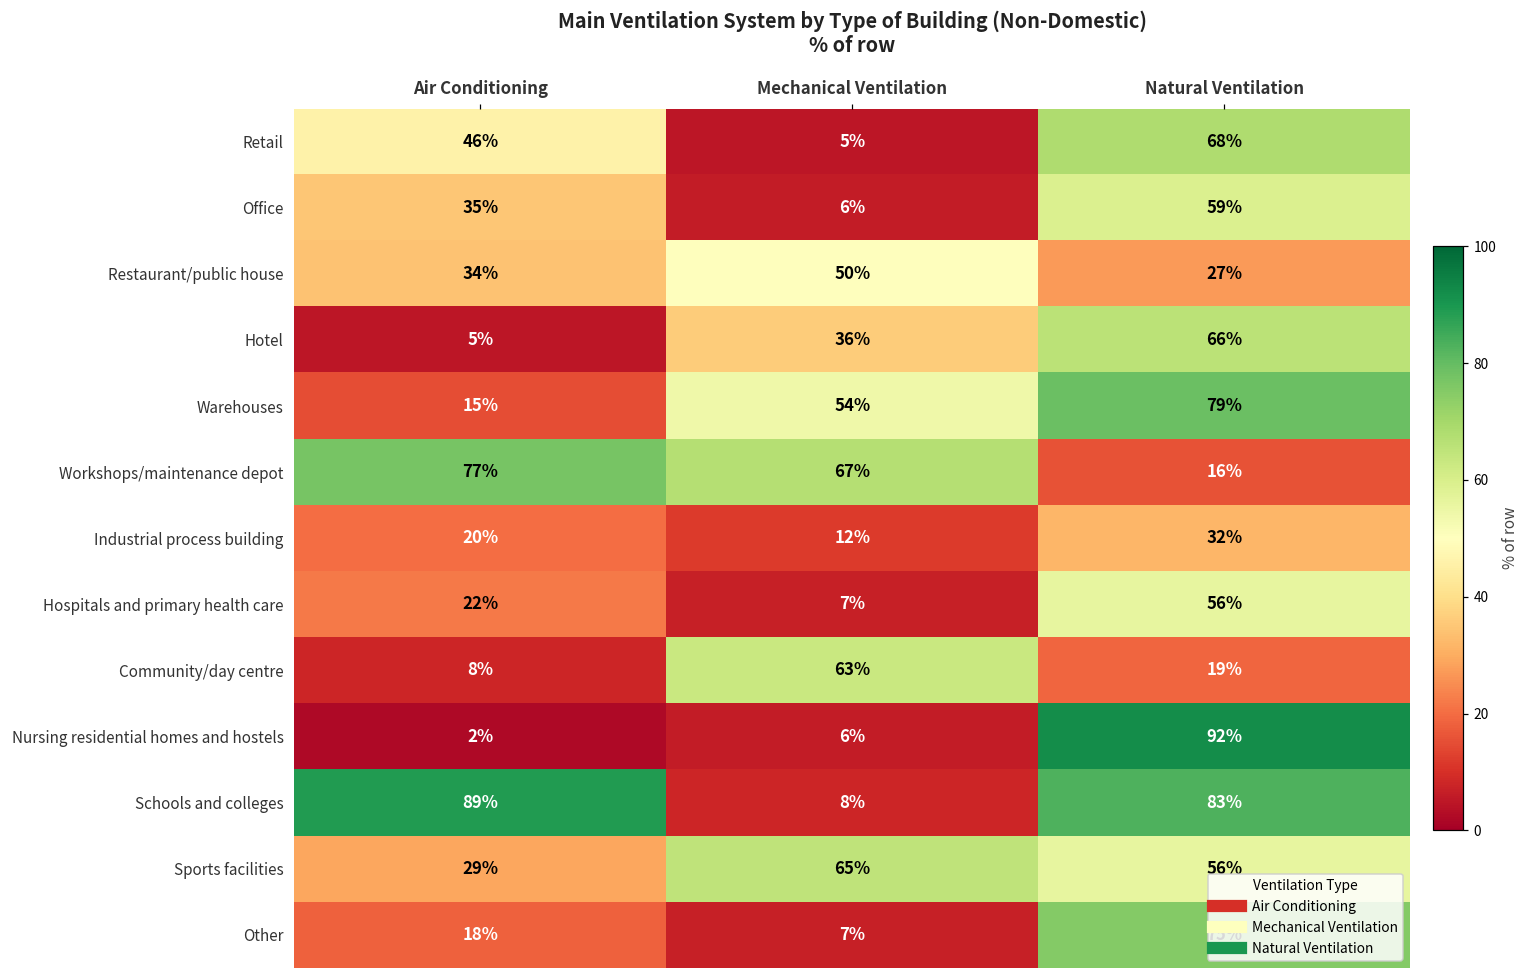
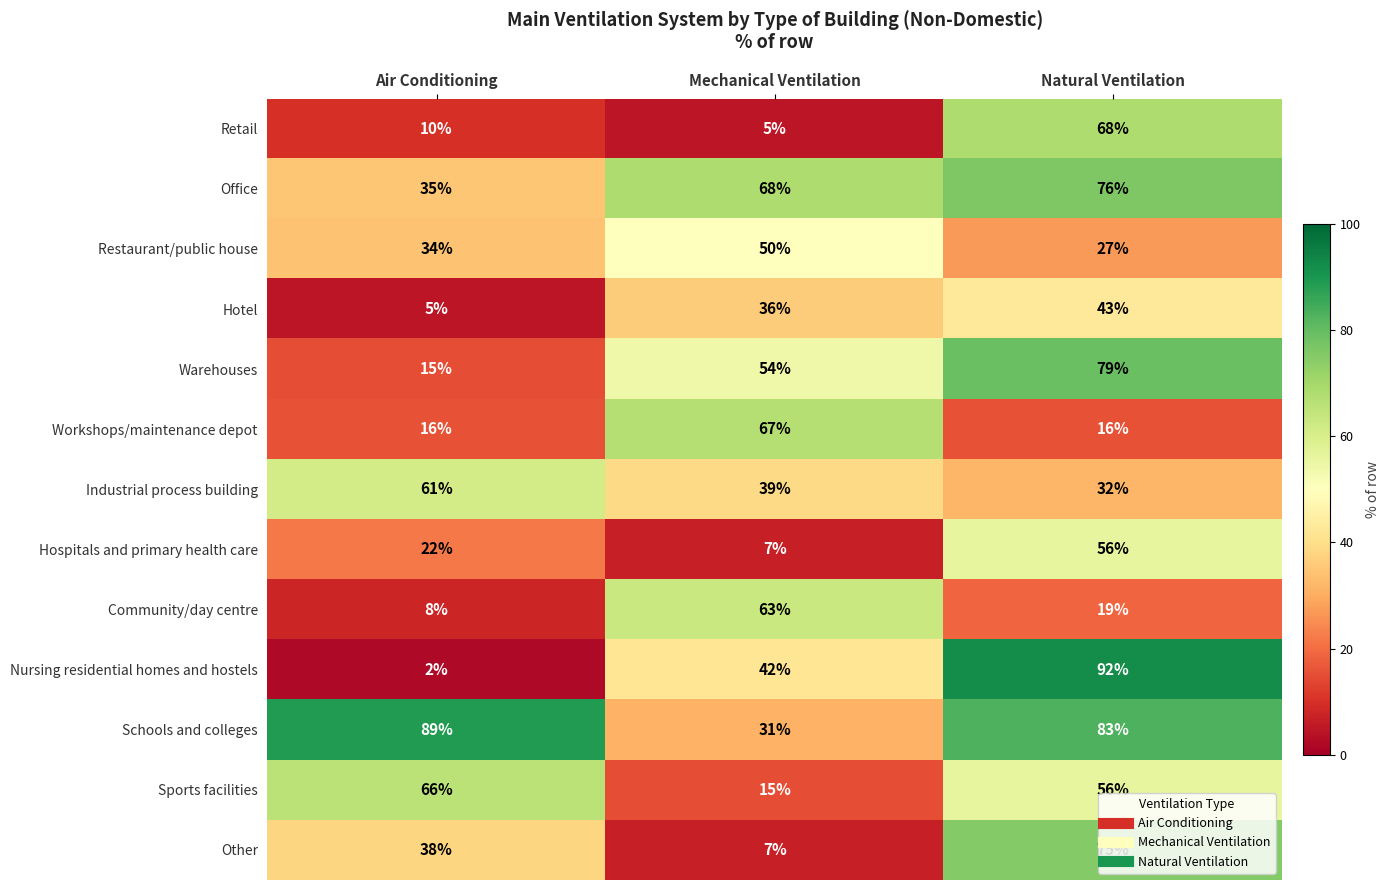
Retail, Air Conditioning: 46% -> 10%
Office, Mechanical Ventilation: 6% -> 68%
Office, Natural Ventilation: 59% -> 76%
Hotel, Natural Ventilation: 66% -> 43%
Workshops/maintenance depot, Air Conditioning: 77% -> 16%
Industrial process building, Air Conditioning: 20% -> 61%
Industrial process building, Mechanical Ventilation: 12% -> 39%
Nursing residential homes and hostels, Mechanical Ventilation: 6% -> 42%
Schools and colleges, Mechanical Ventilation: 8% -> 31%
Sports facilities, Air Conditioning: 29% -> 66%
Sports facilities, Mechanical Ventilation: 65% -> 15%
Other, Air Conditioning: 18% -> 38%
